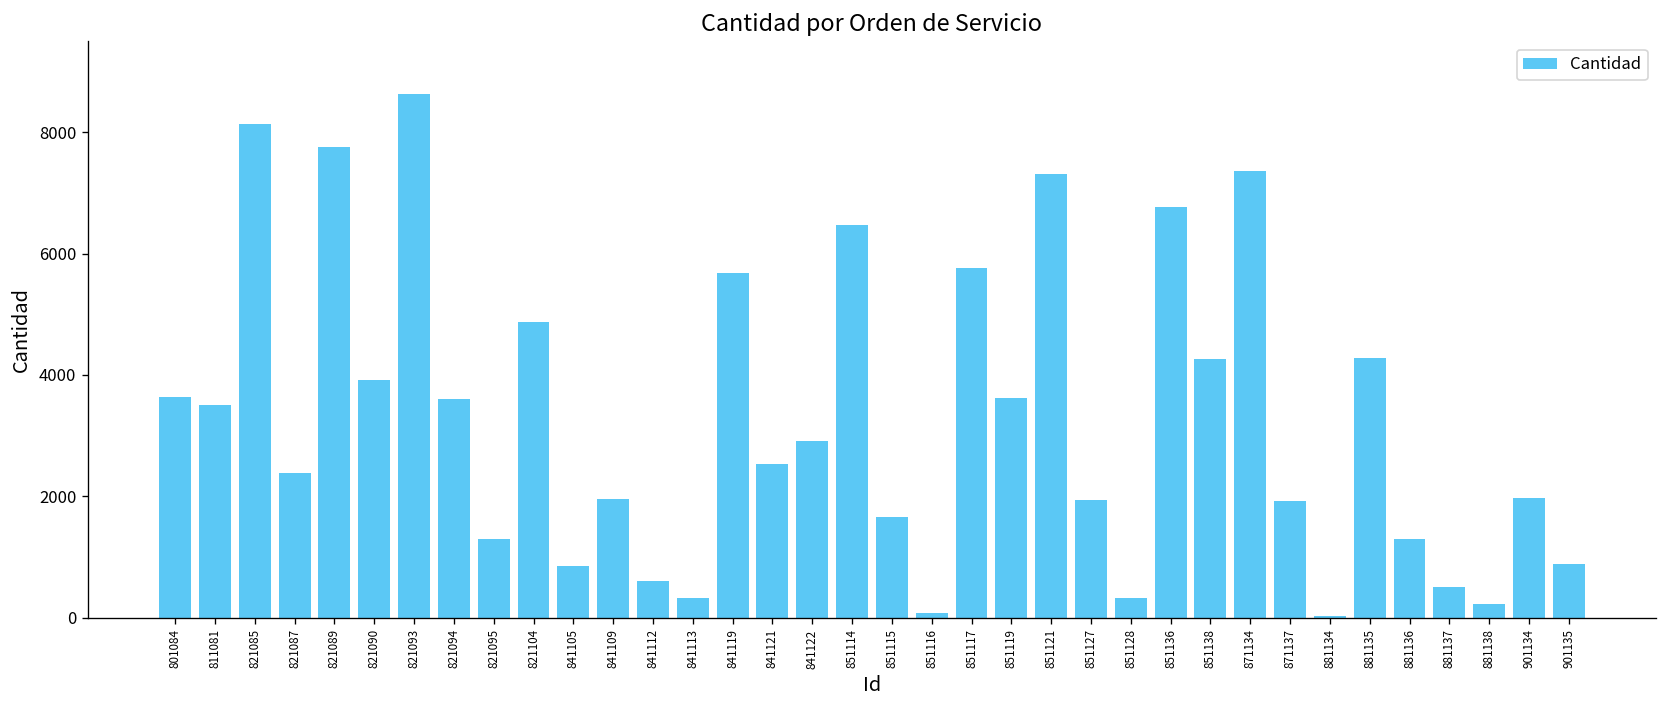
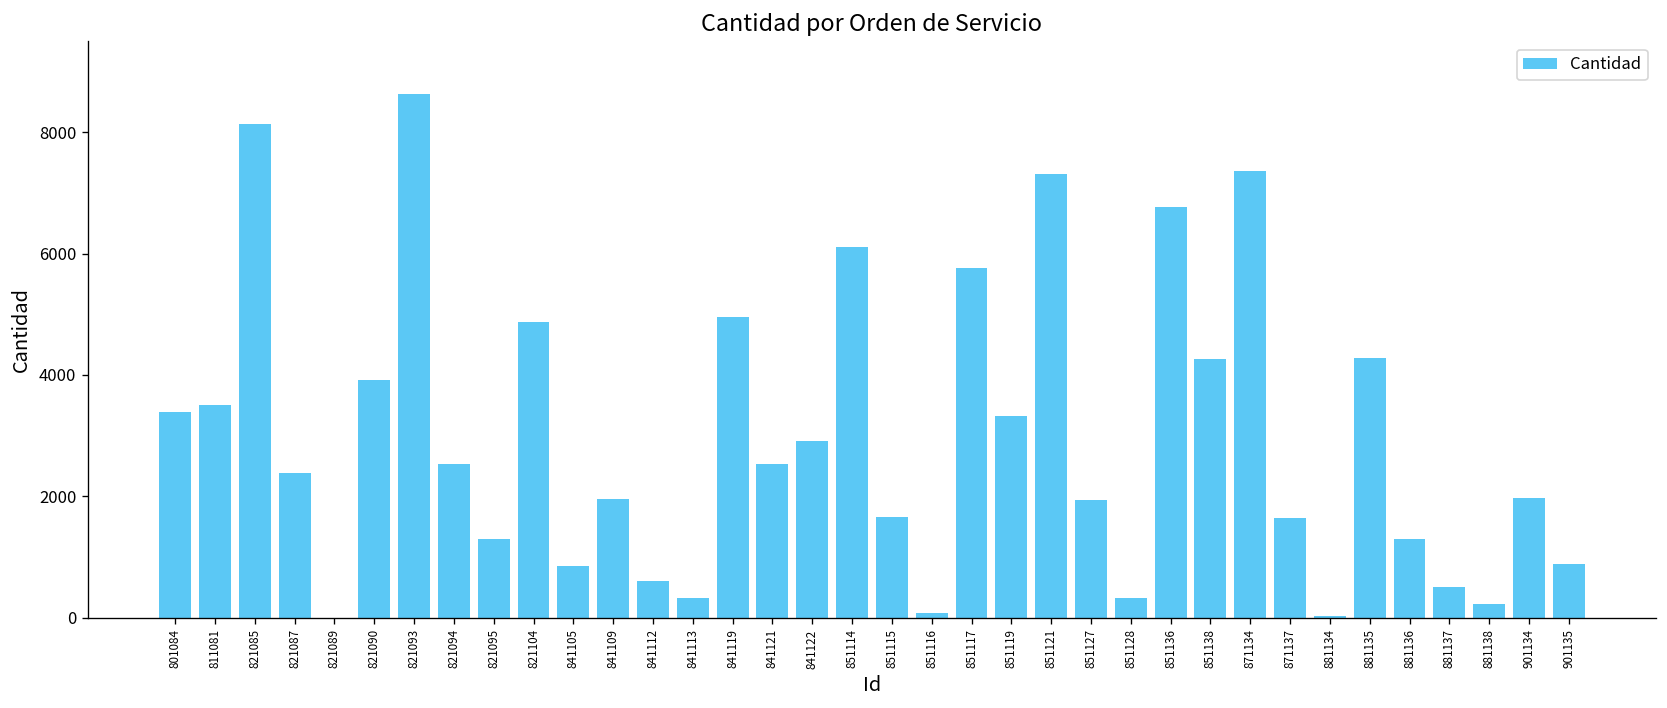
801084: 3600 -> 3400
821089: 7800 -> 0
821094: 3600 -> 2500
841119: 5700 -> 5000
851114: 6500 -> 6100
851119: 3600 -> 3300
871137: 1900 -> 1600
